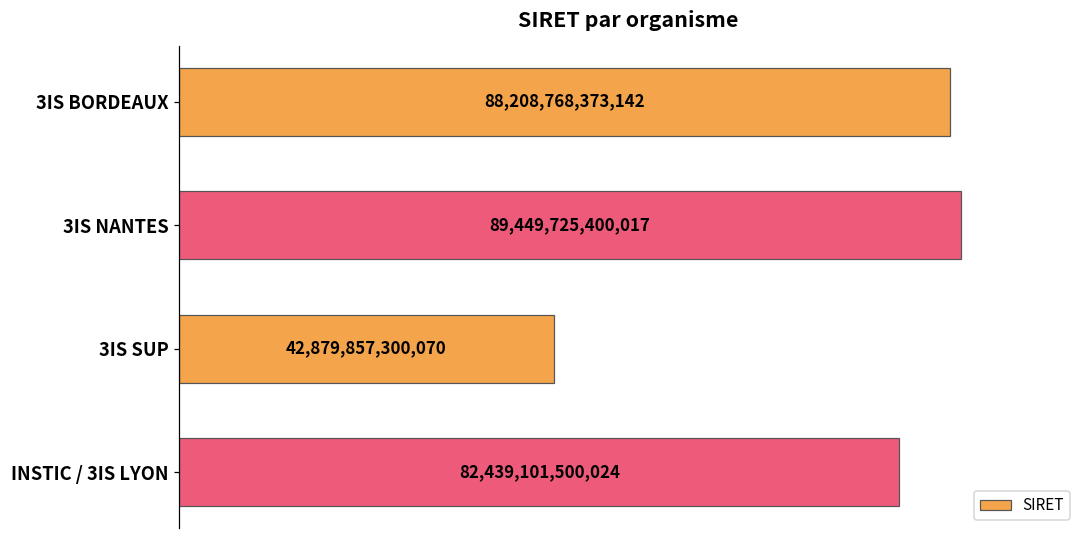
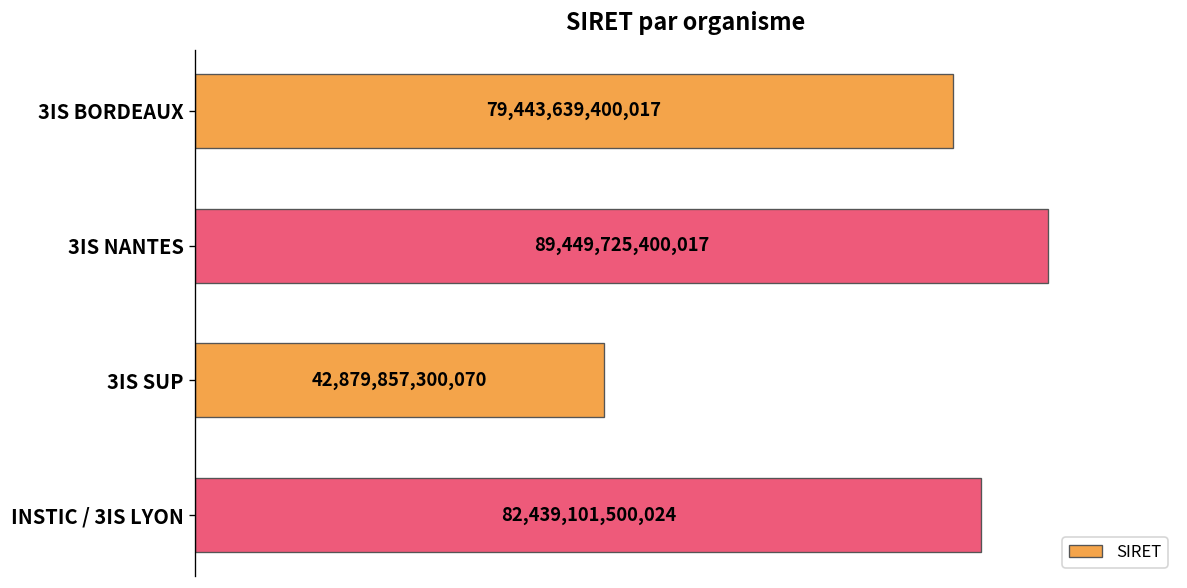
3IS BORDEAUX: 88,208,768,373,142 -> 79,443,639,400,017
